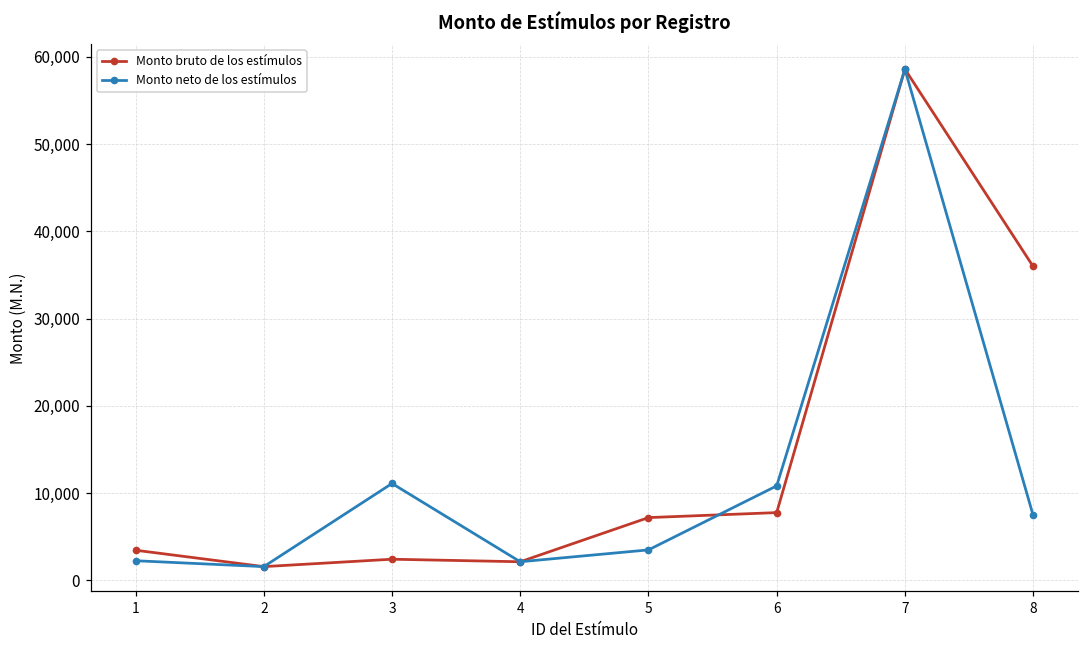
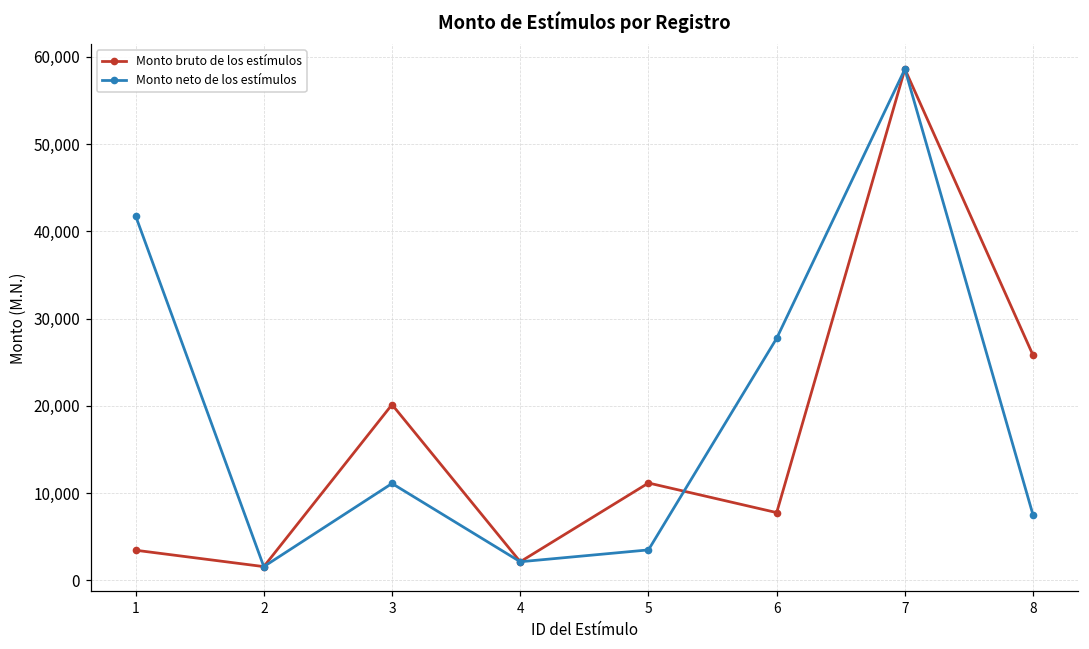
Monto neto de los estímulos, 1: 2,000 -> 42,000
Monto bruto de los estímulos, 3: 2,000 -> 20,000
Monto bruto de los estímulos, 5: 7,000 -> 11,000
Monto neto de los estímulos, 6: 11,000 -> 28,000
Monto bruto de los estímulos, 8: 36,000 -> 26,000
